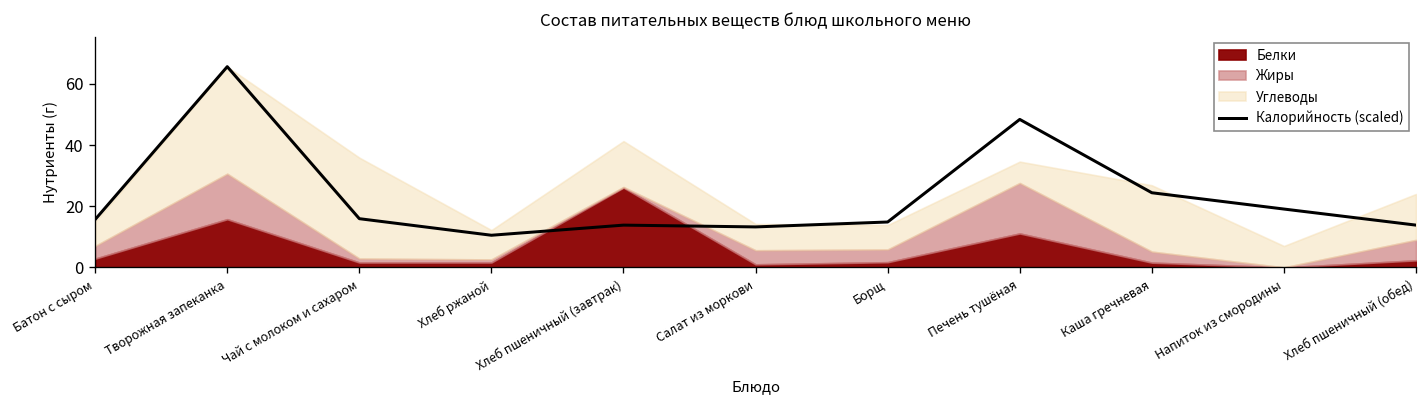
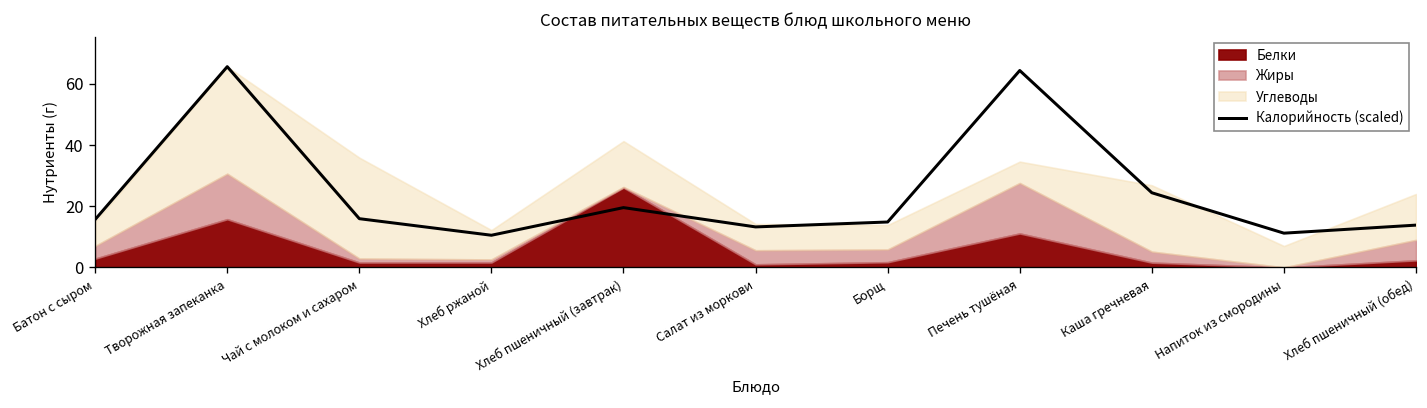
Калорийность (scaled), Хлеб пшеничный (завтрак): 14 -> 20
Калорийность (scaled), Печень тушёная: 48 -> 64
Калорийность (scaled), Напиток из смородины: 19 -> 11
